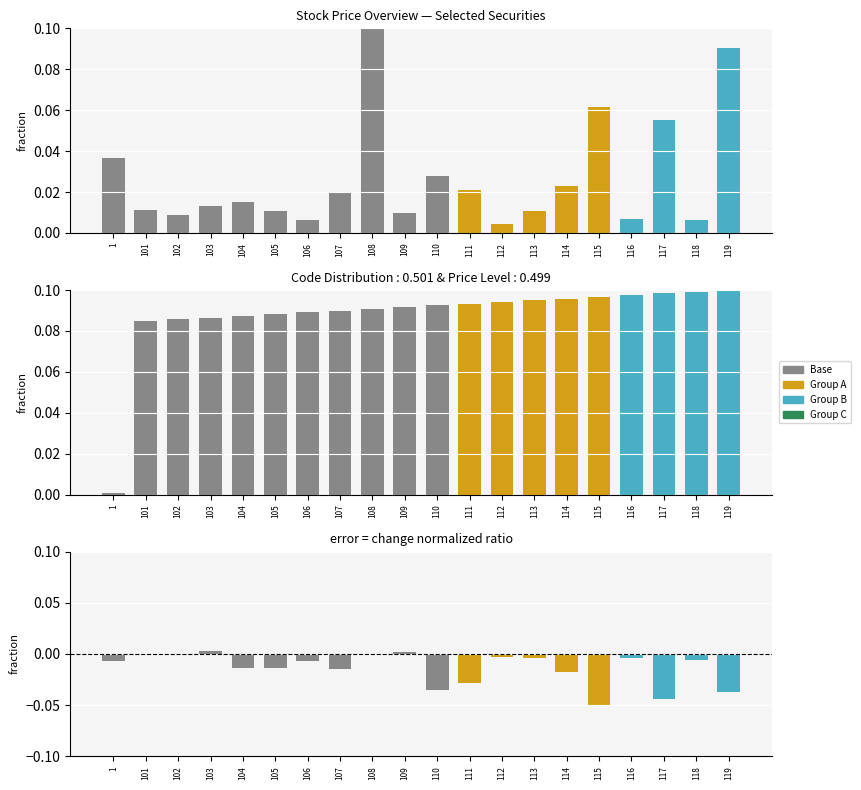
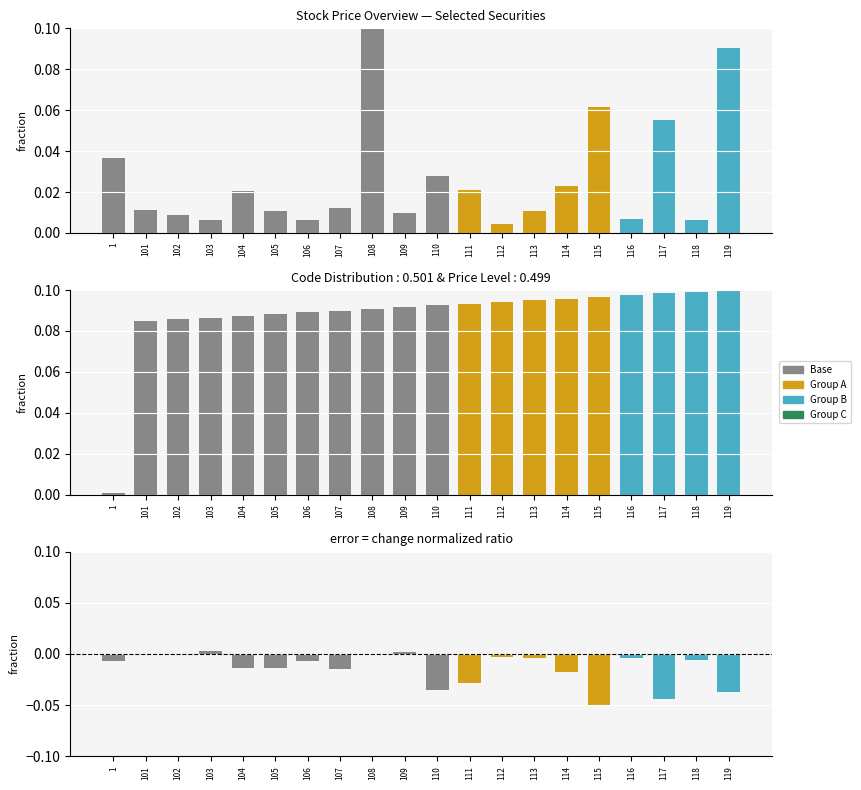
Stock Price Overview — Selected Securities, 103: 0.013 -> 0.006
Stock Price Overview — Selected Securities, 104: 0.015 -> 0.020
Stock Price Overview — Selected Securities, 107: 0.020 -> 0.012
